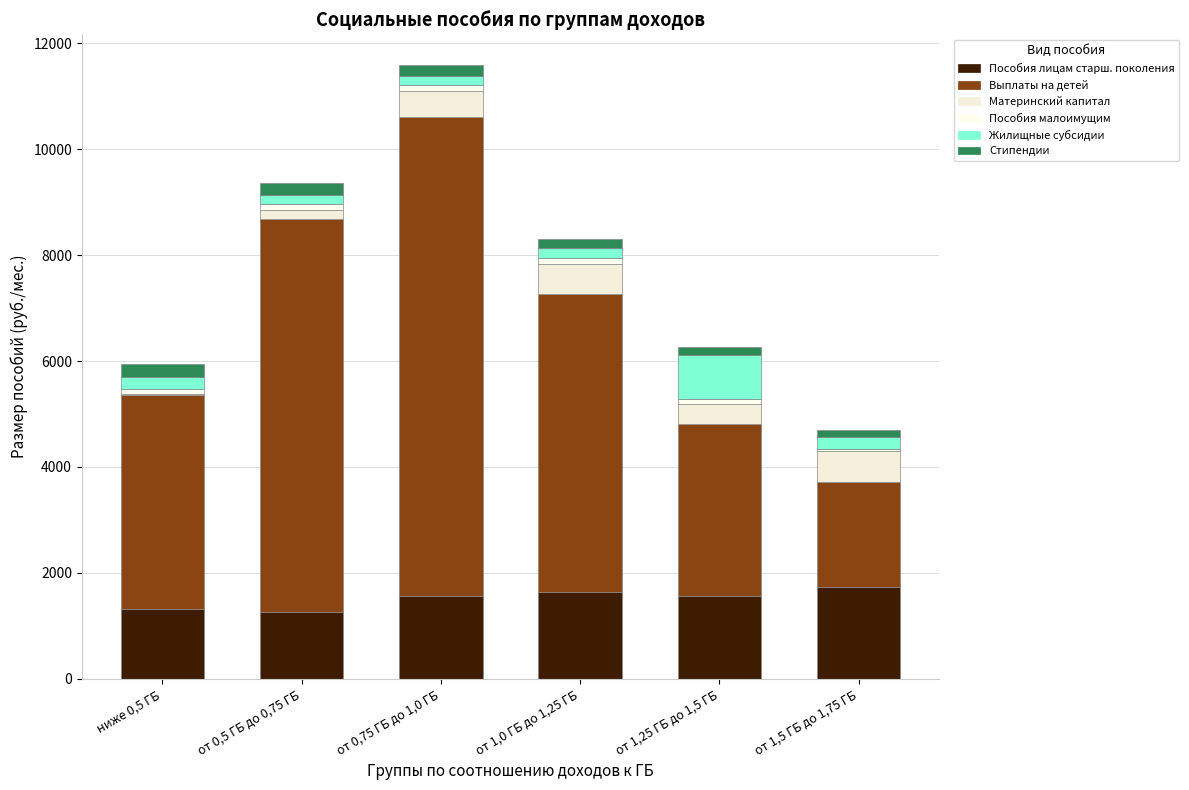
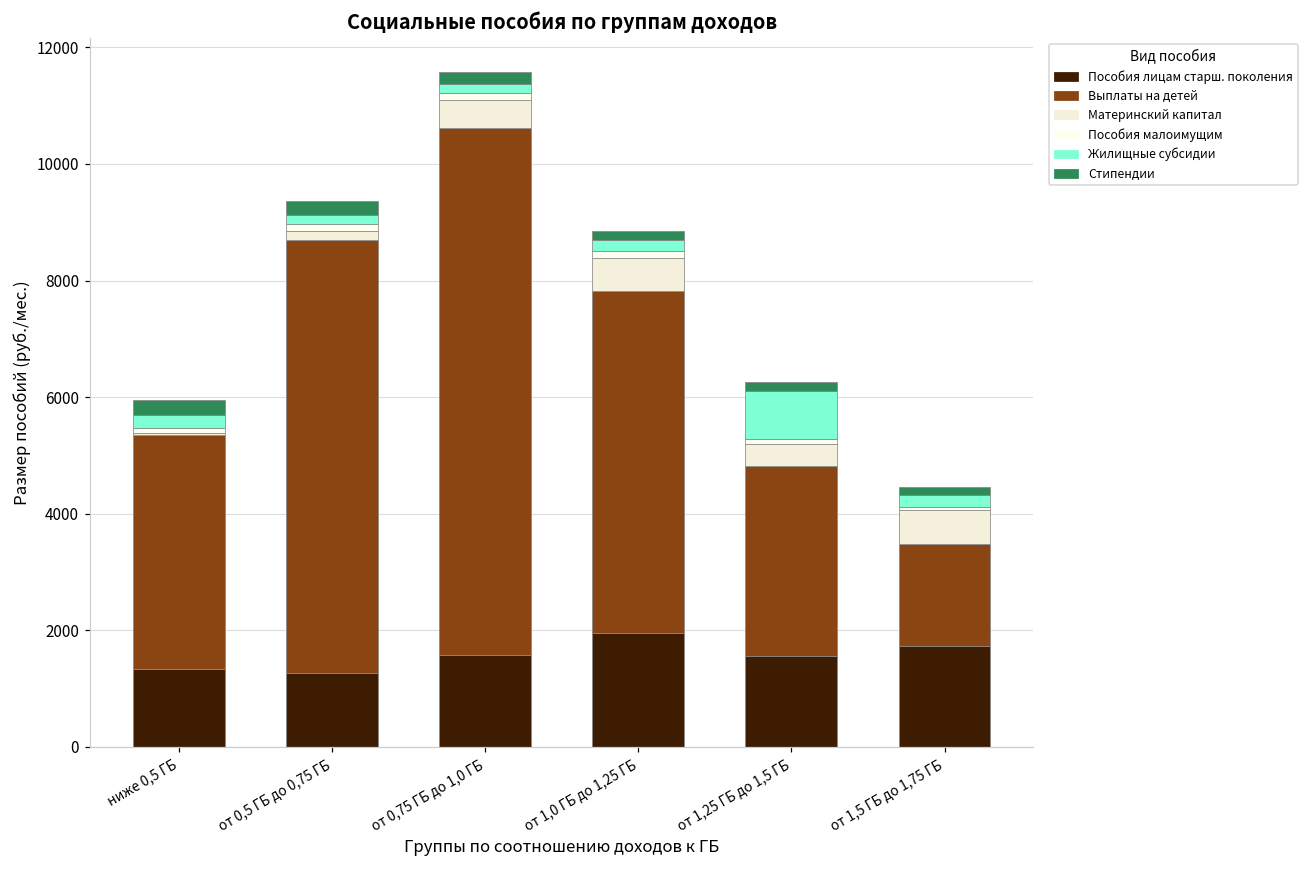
Пособия лицам старш. поколения, от 1,0 ГБ до 1,25 ГБ: 1600 -> 1900
Выплаты на детей, от 1,0 ГБ до 1,25 ГБ: 5600 -> 5900
Выплаты на детей, от 1,5 ГБ до 1,75 ГБ: 2000 -> 1700
